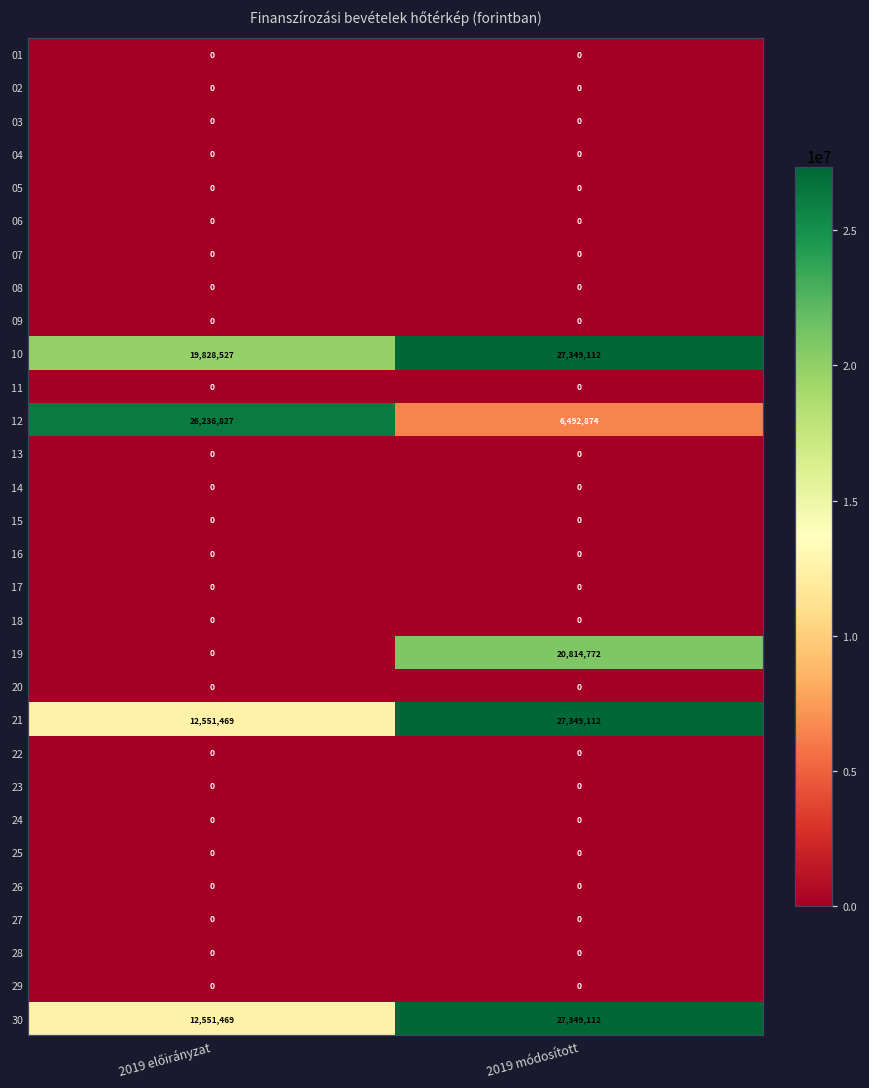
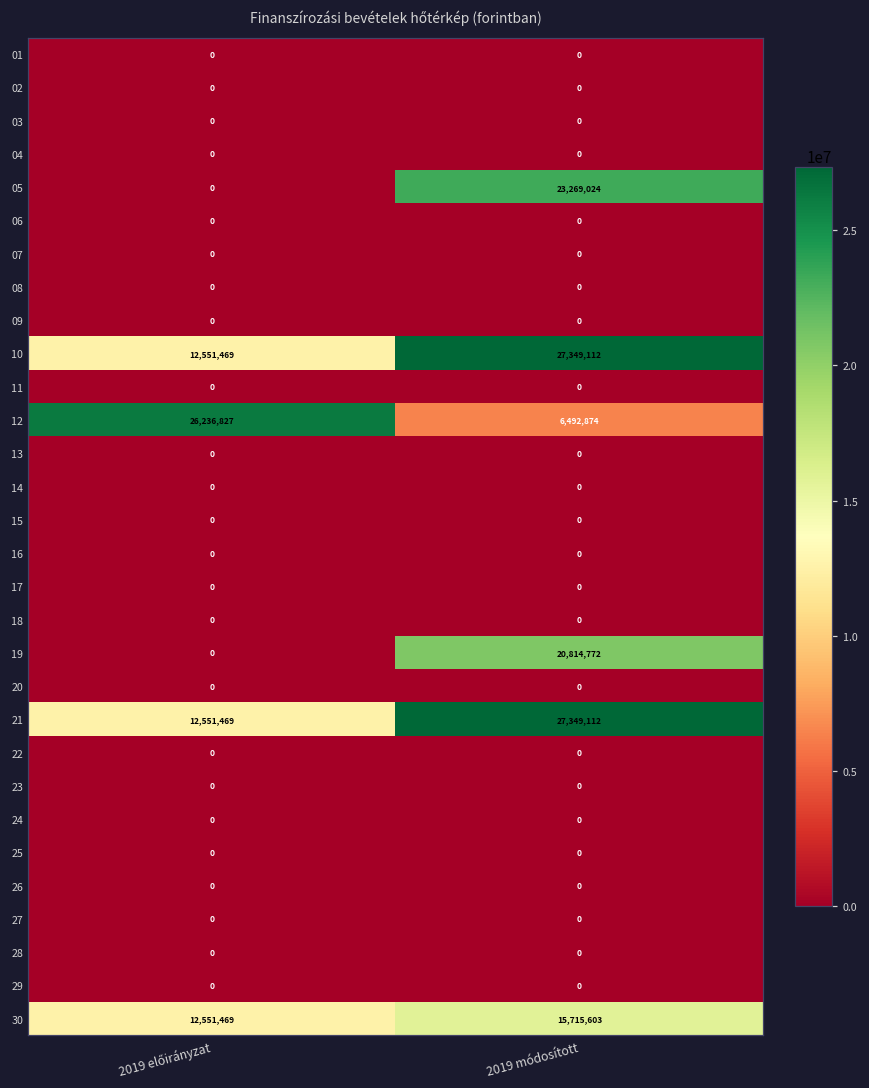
05, 2019 módosított: 0 -> 23,269,024
10, 2019 előirányzat: 19,828,527 -> 12,551,469
30, 2019 módosított: 27,349,112 -> 15,715,603
